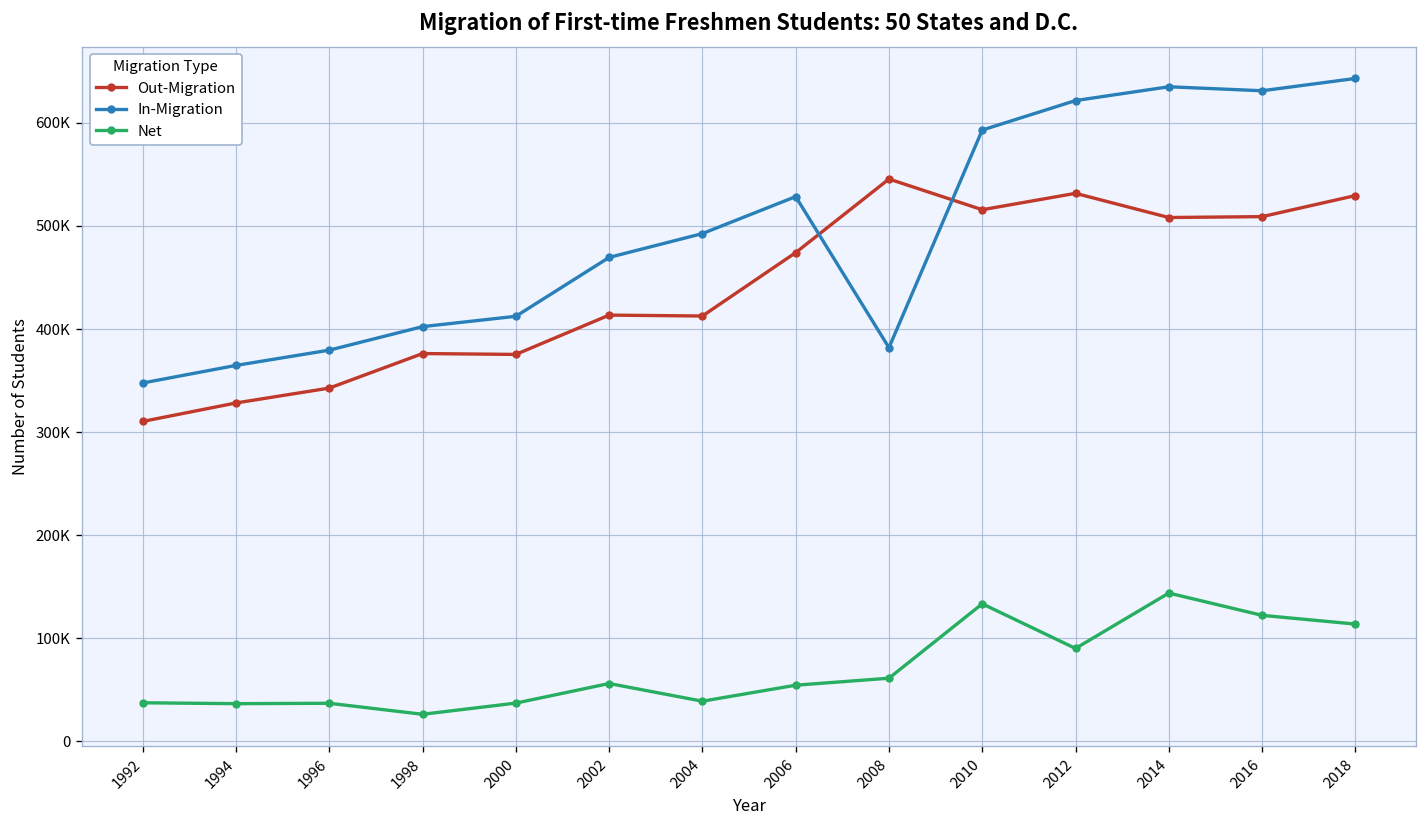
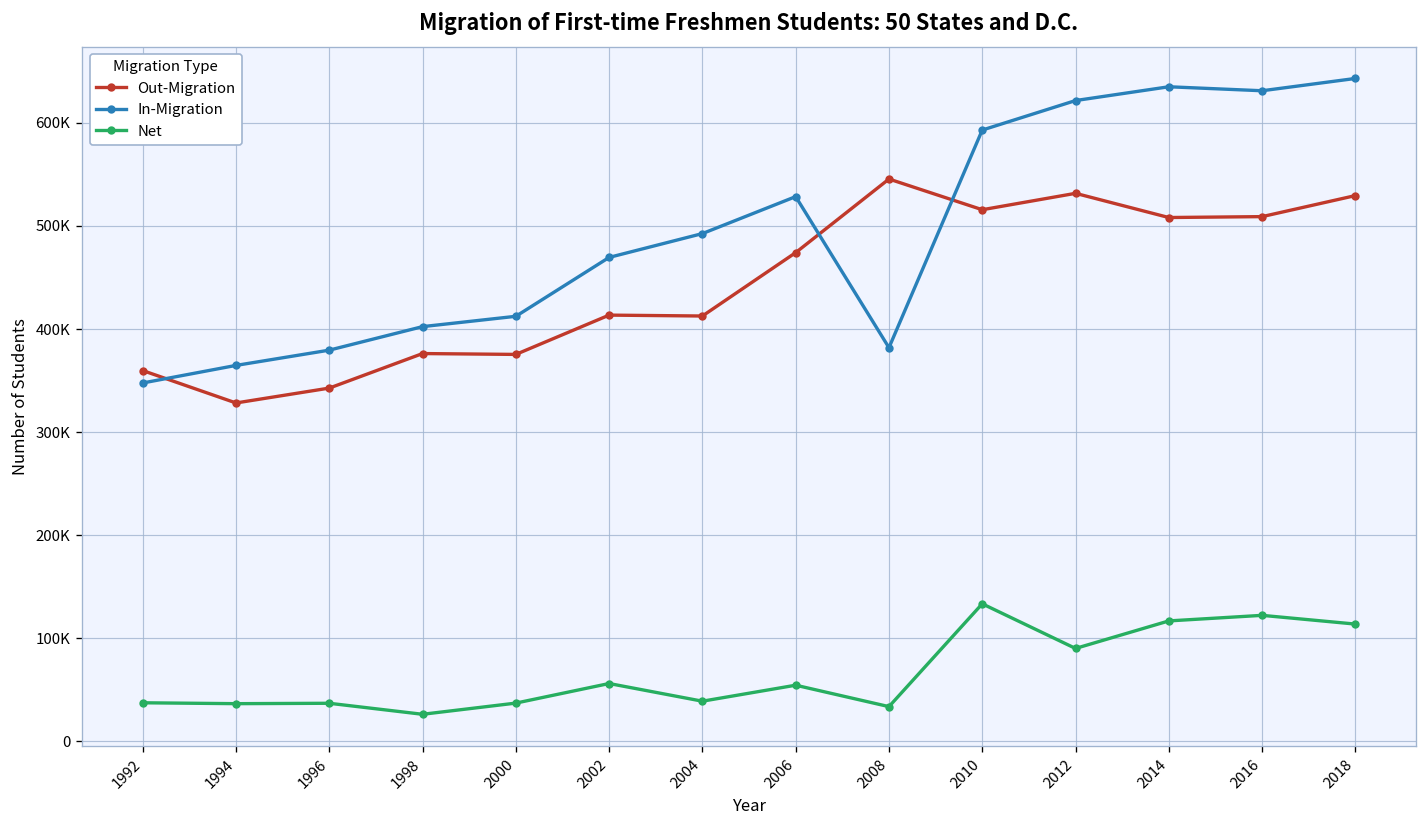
Out-Migration, 1992: 310000 -> 360000
Net, 2008: 60000 -> 30000
Net, 2014: 140000 -> 120000
